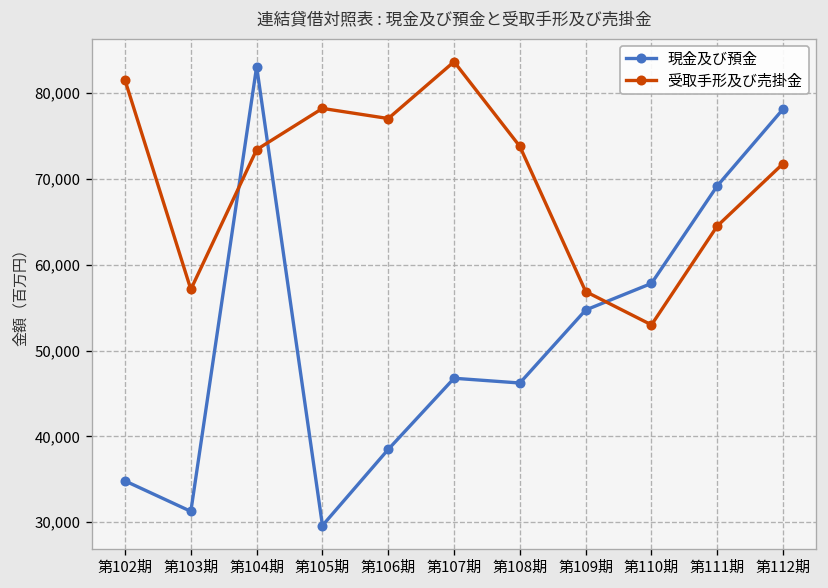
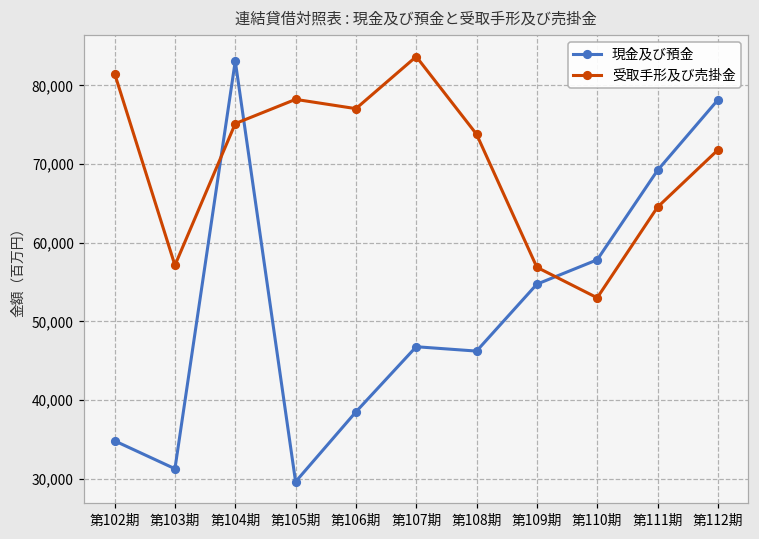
受取手形及び売掛金, 第104期: 73,000 -> 75,000
